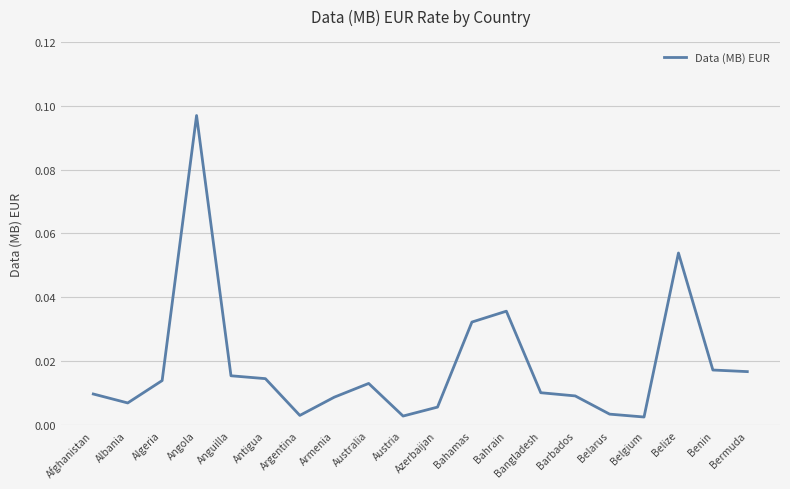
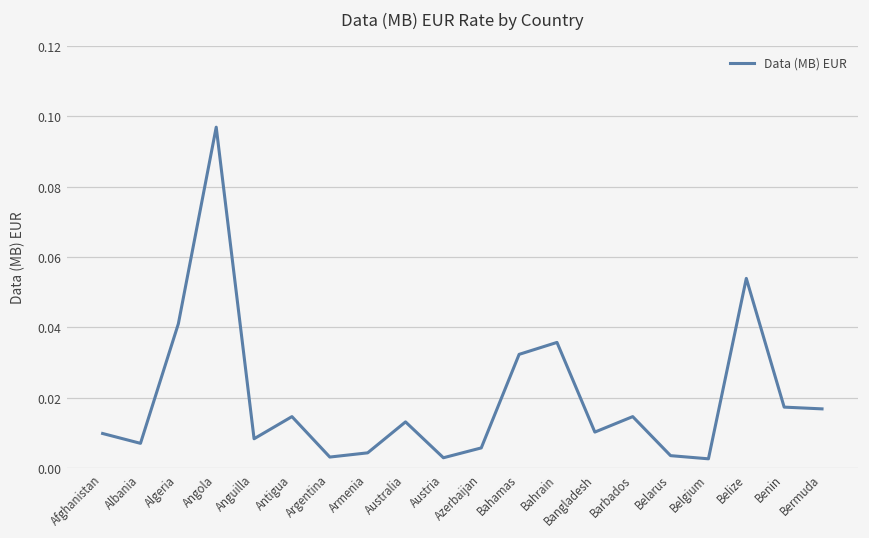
Algeria: 0.014 -> 0.041
Anguilla: 0.016 -> 0.008
Armenia: 0.009 -> 0.004
Barbados: 0.009 -> 0.015
